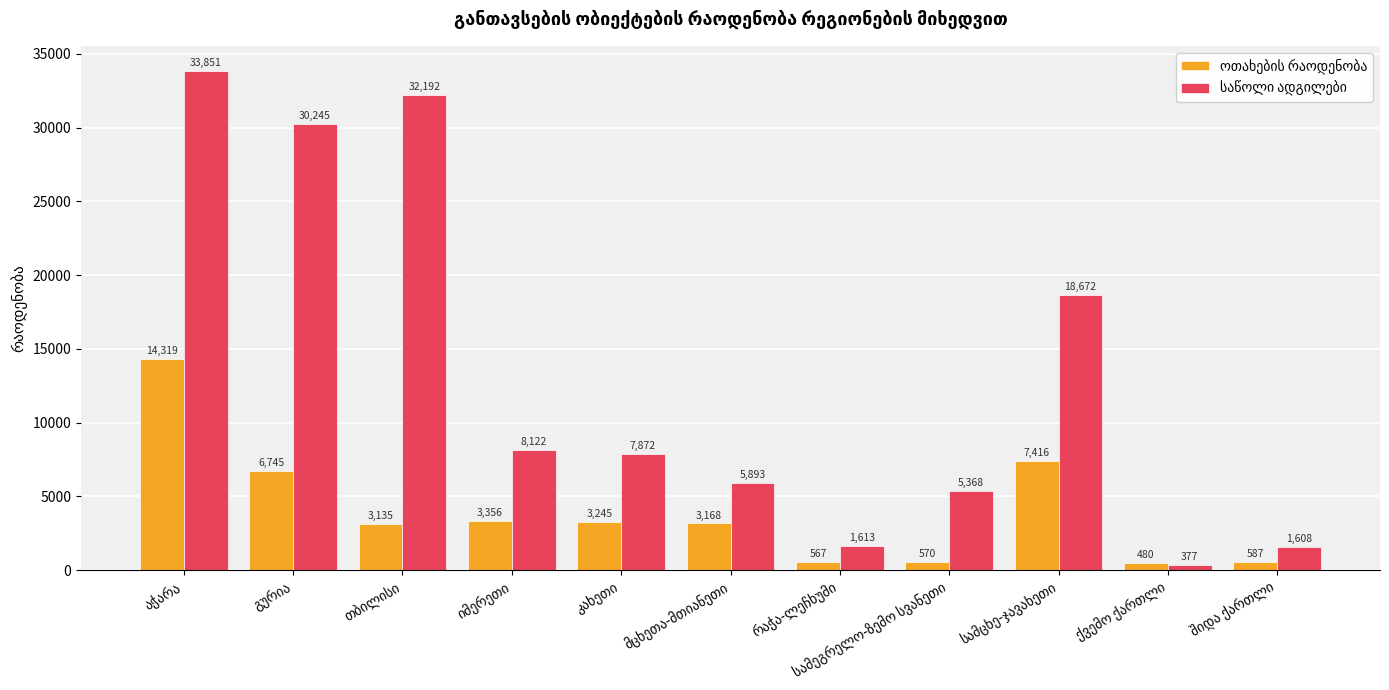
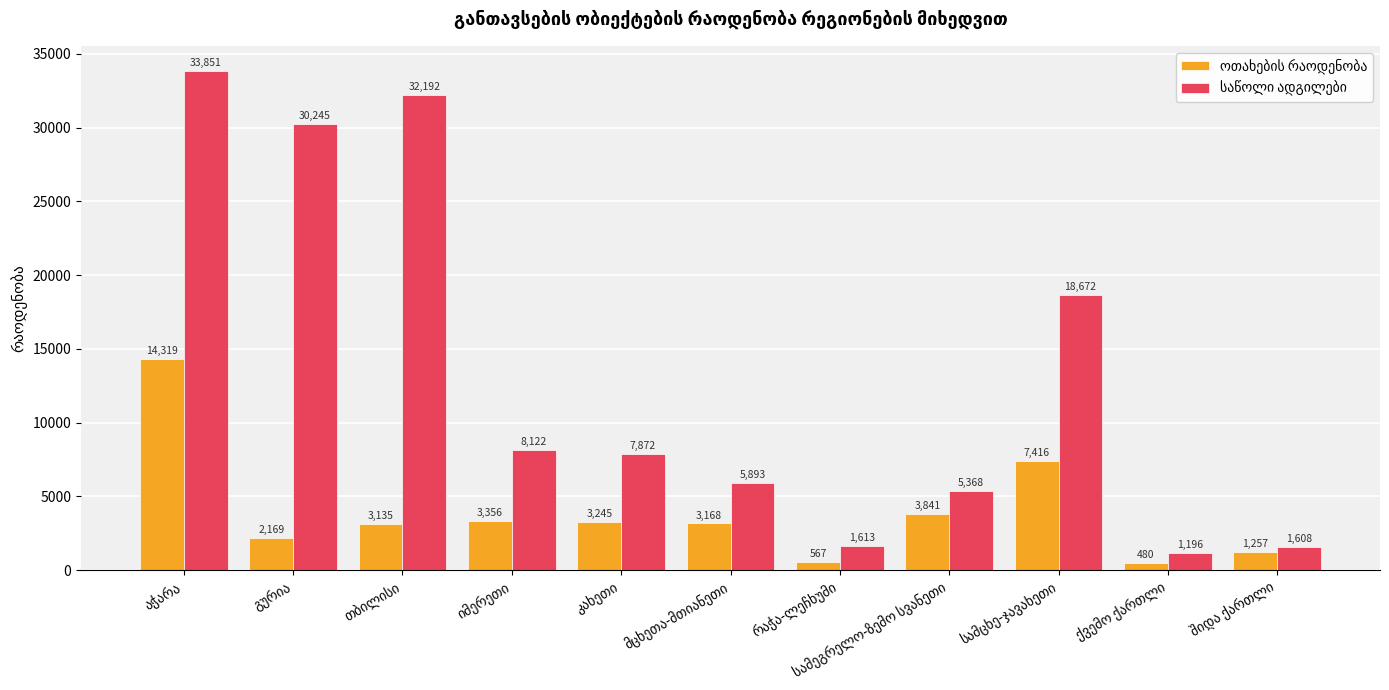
ოთახების რაოდენობა, გურია: 6,745 -> 2,169
ოთახების რაოდენობა, სამეგრელო-ზემო სვანეთი: 570 -> 3,841
საწოლი ადგილები, ქვემო ქართლი: 377 -> 1,196
ოთახების რაოდენობა, შიდა ქართლი: 587 -> 1,257
